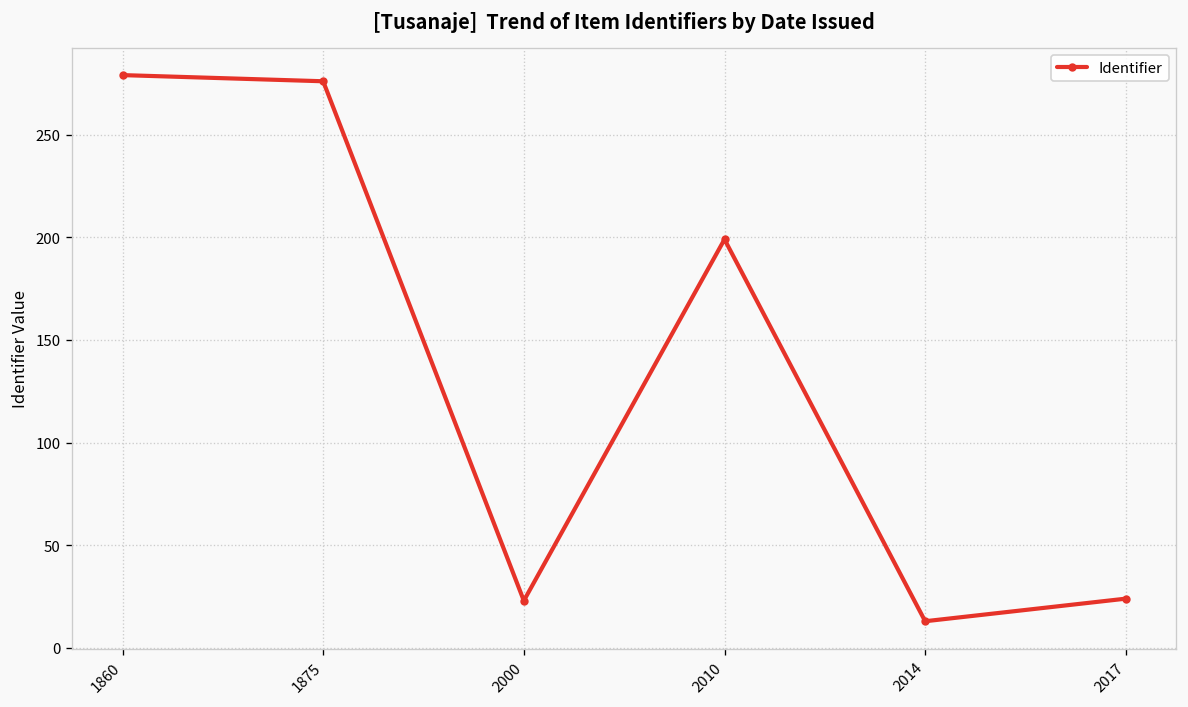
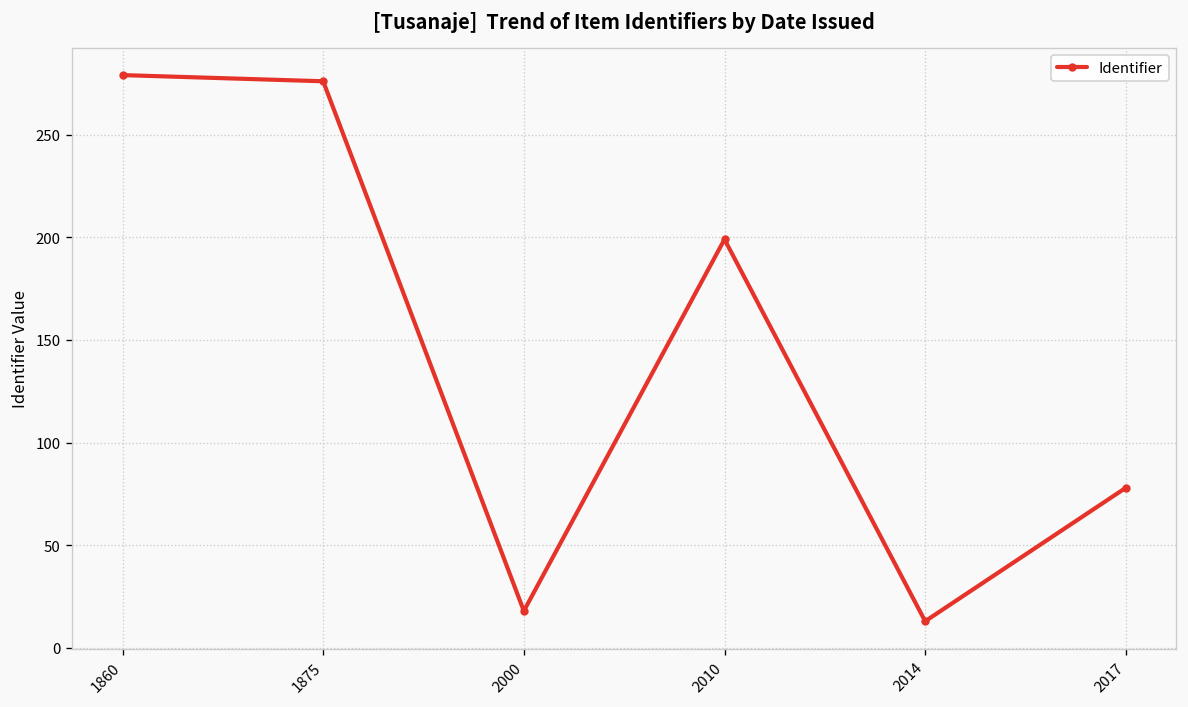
2000: 23 -> 18
2017: 24 -> 78
